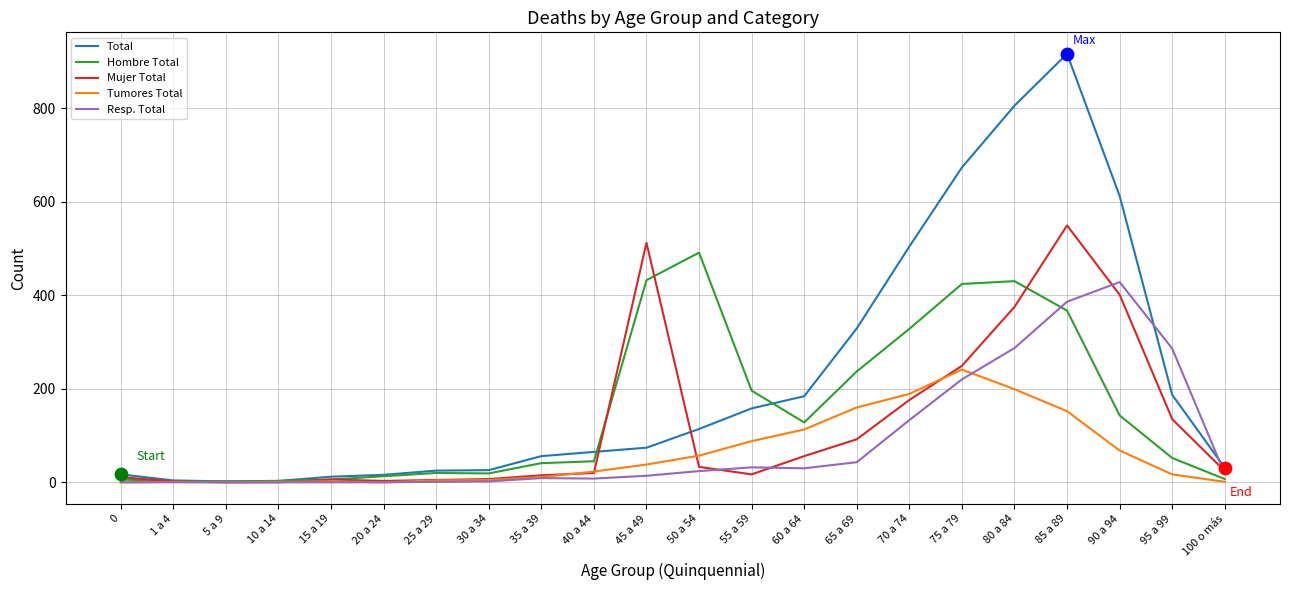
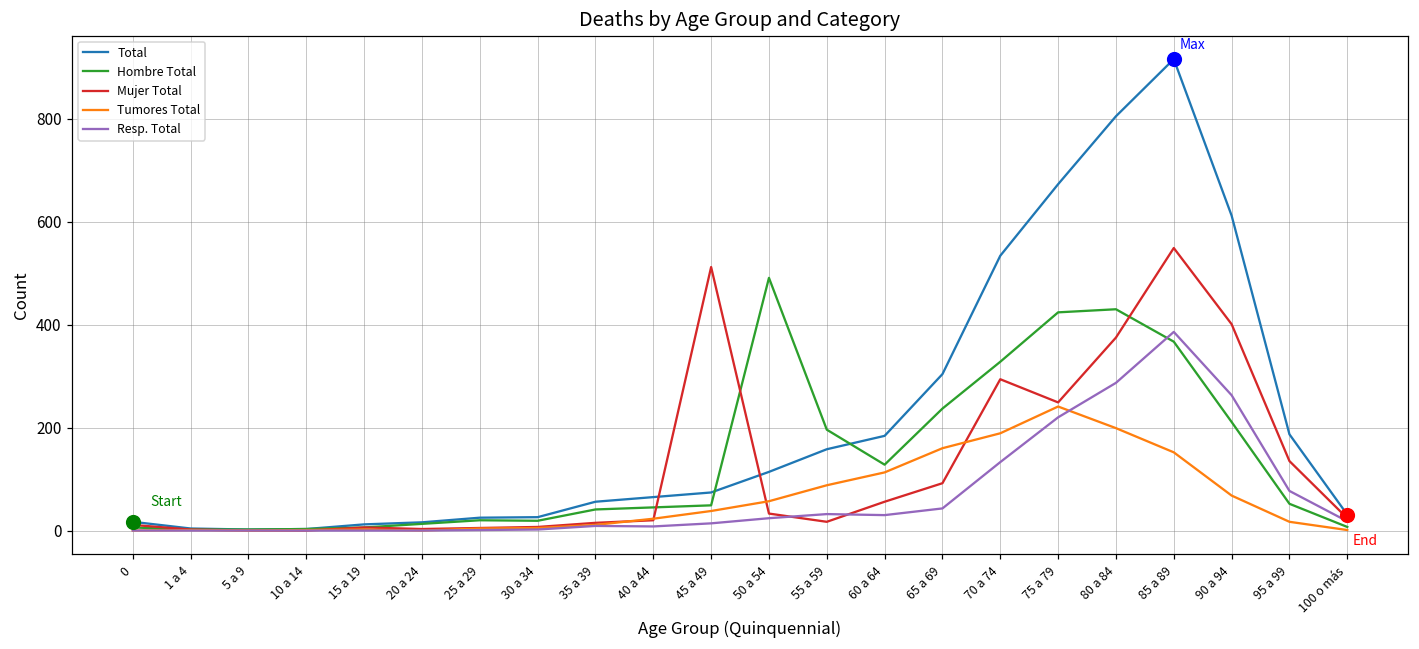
Hombre Total, 45 a 49: 430 -> 50
Total, 65 a 69: 330 -> 300
Total, 70 a 74: 500 -> 530
Mujer Total, 70 a 74: 180 -> 290
Hombre Total, 90 a 94: 140 -> 210
Resp. Total, 90 a 94: 430 -> 260
Resp. Total, 95 a 99: 290 -> 80
